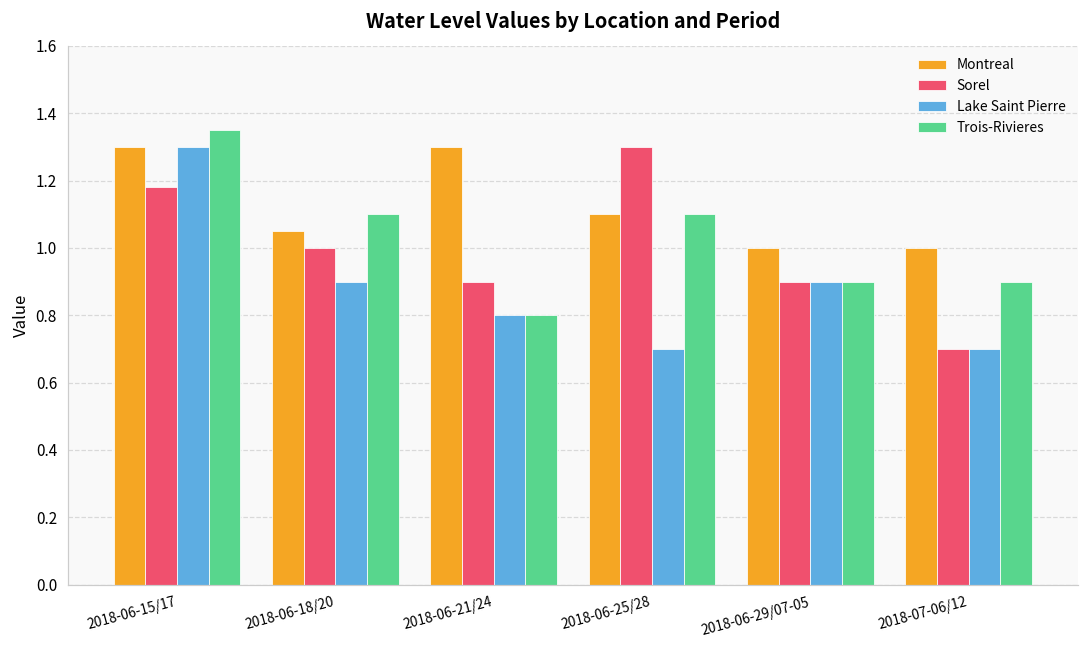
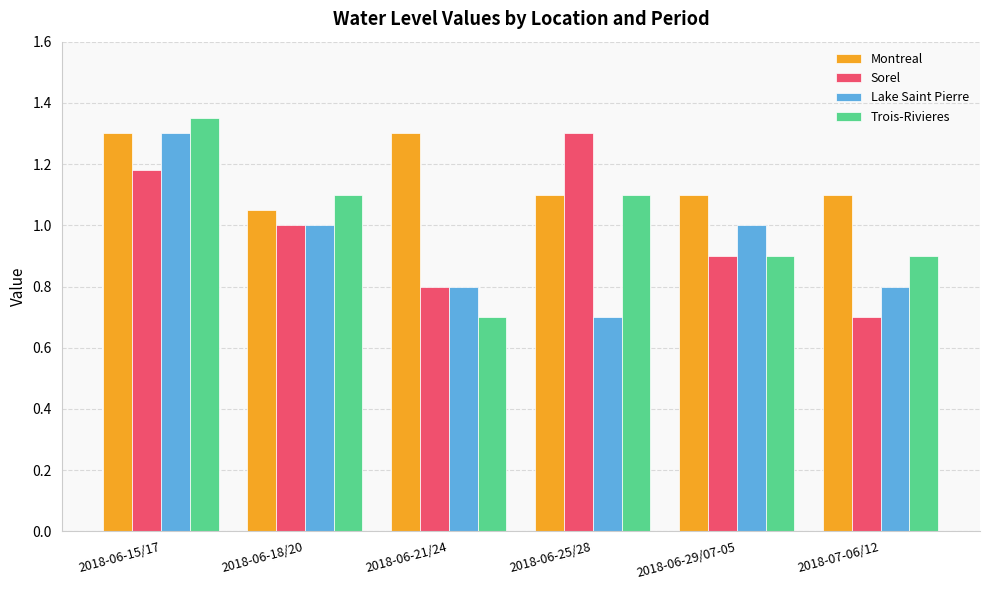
Lake Saint Pierre, 2018-06-18/20: 0.9 -> 1.0
Sorel, 2018-06-21/24: 0.9 -> 0.8
Trois-Rivieres, 2018-06-21/24: 0.8 -> 0.7
Montreal, 2018-06-29/07-05: 1.0 -> 1.1
Lake Saint Pierre, 2018-06-29/07-05: 0.9 -> 1.0
Montreal, 2018-07-06/12: 1.0 -> 1.1
Lake Saint Pierre, 2018-07-06/12: 0.7 -> 0.8
